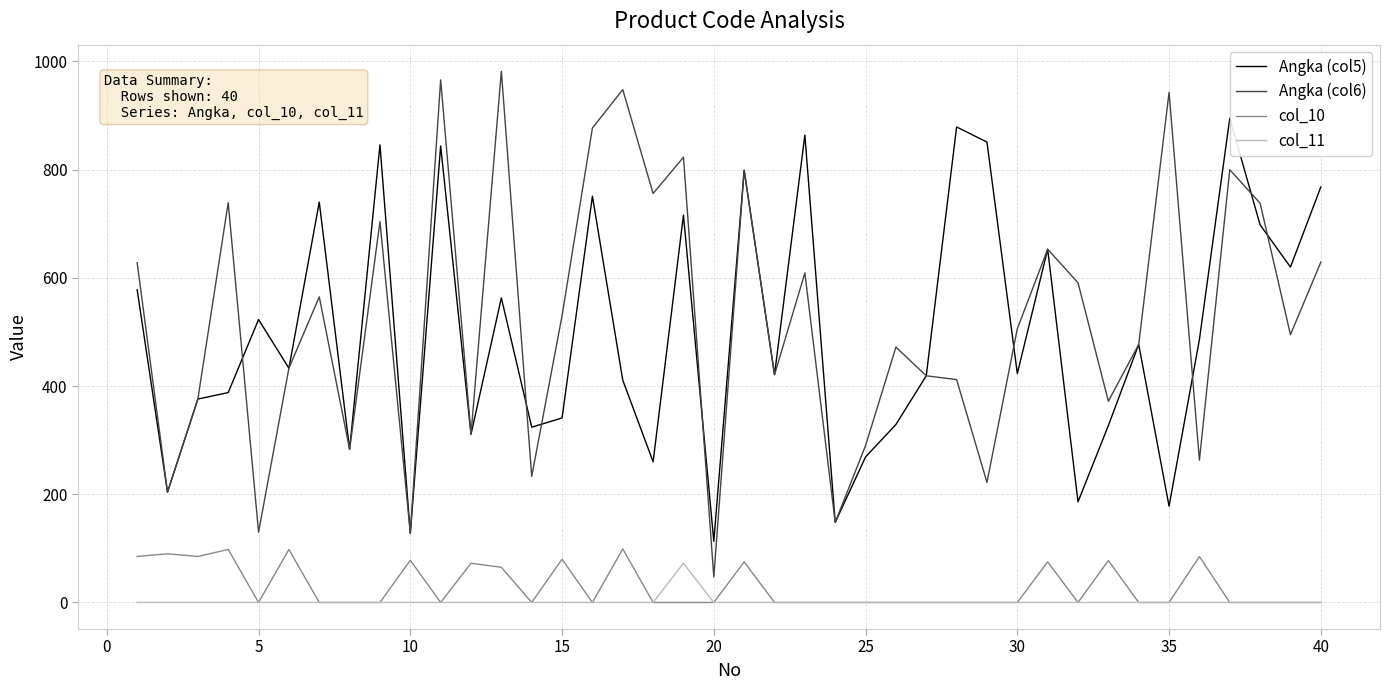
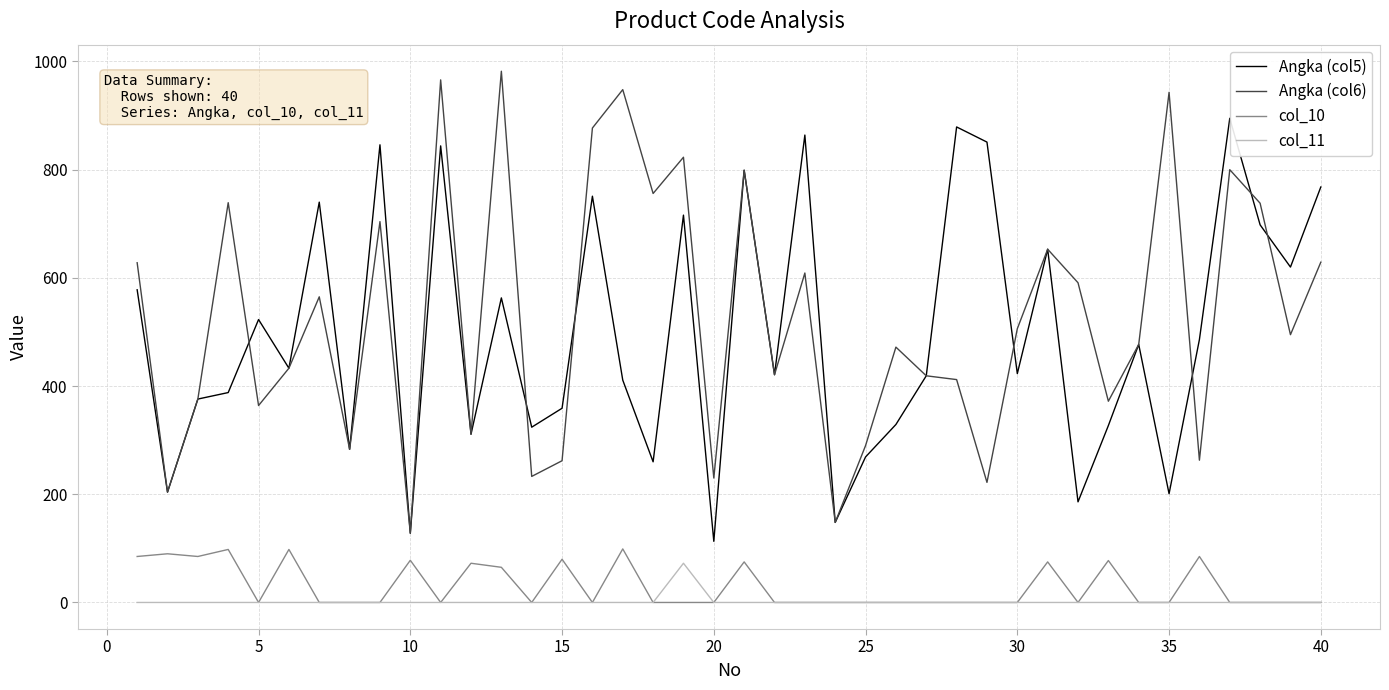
Angka (col6), 5: 130 -> 360
Angka (col5), 15: 340 -> 360
Angka (col6), 15: 530 -> 260
Angka (col6), 20: 50 -> 230
Angka (col5), 35: 180 -> 200
